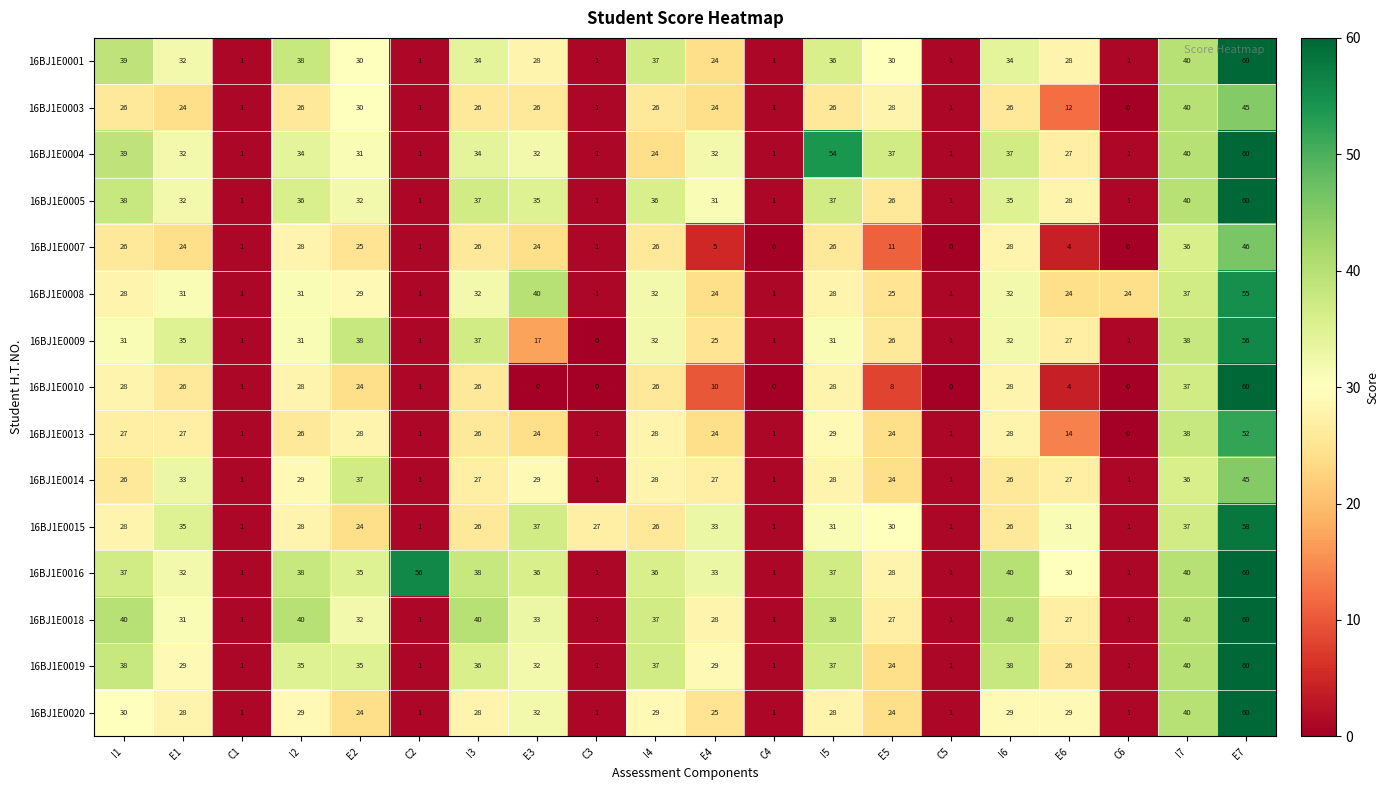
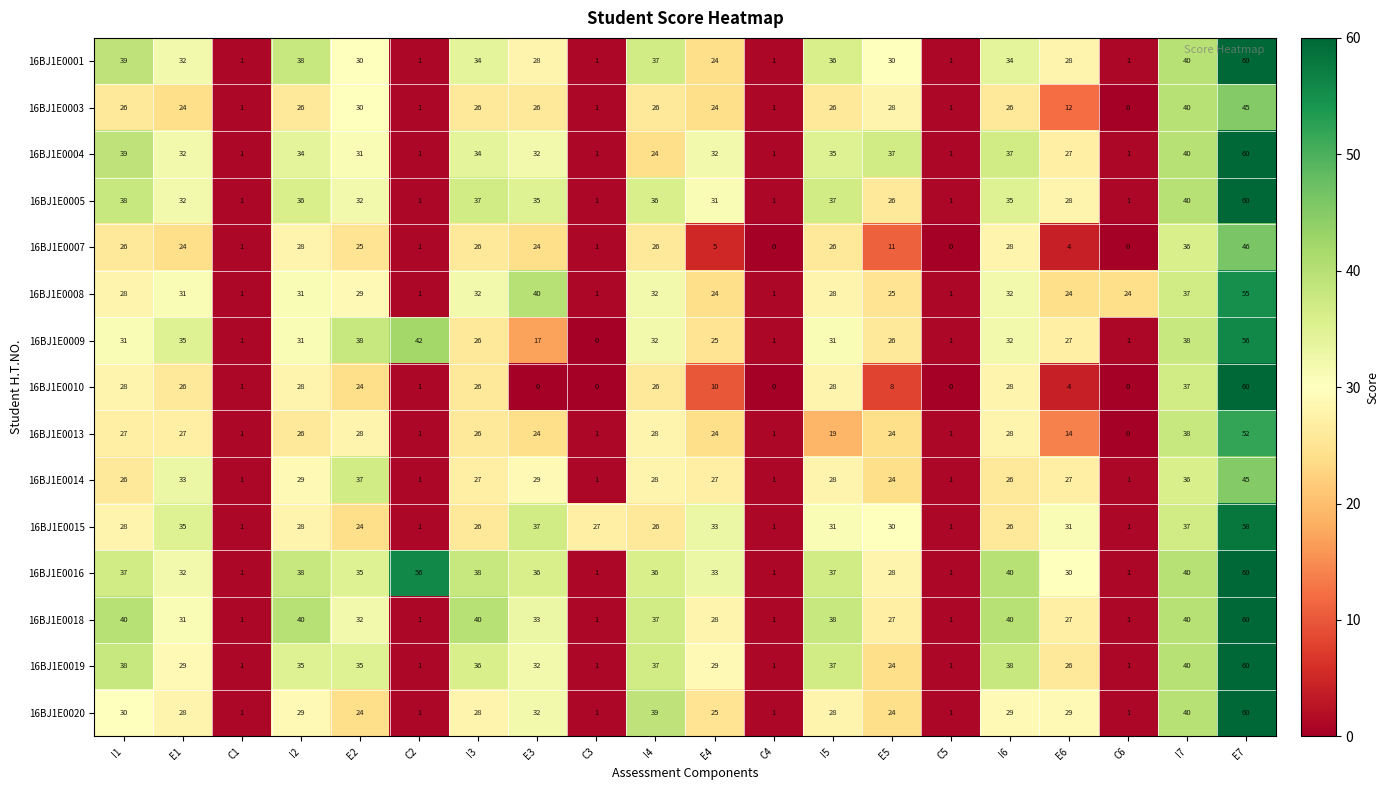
16BJ1E0004, I5: 54 -> 35
16BJ1E0009, C2: 1 -> 42
16BJ1E0009, I3: 37 -> 26
16BJ1E0013, I5: 29 -> 19
16BJ1E0020, I4: 29 -> 39
